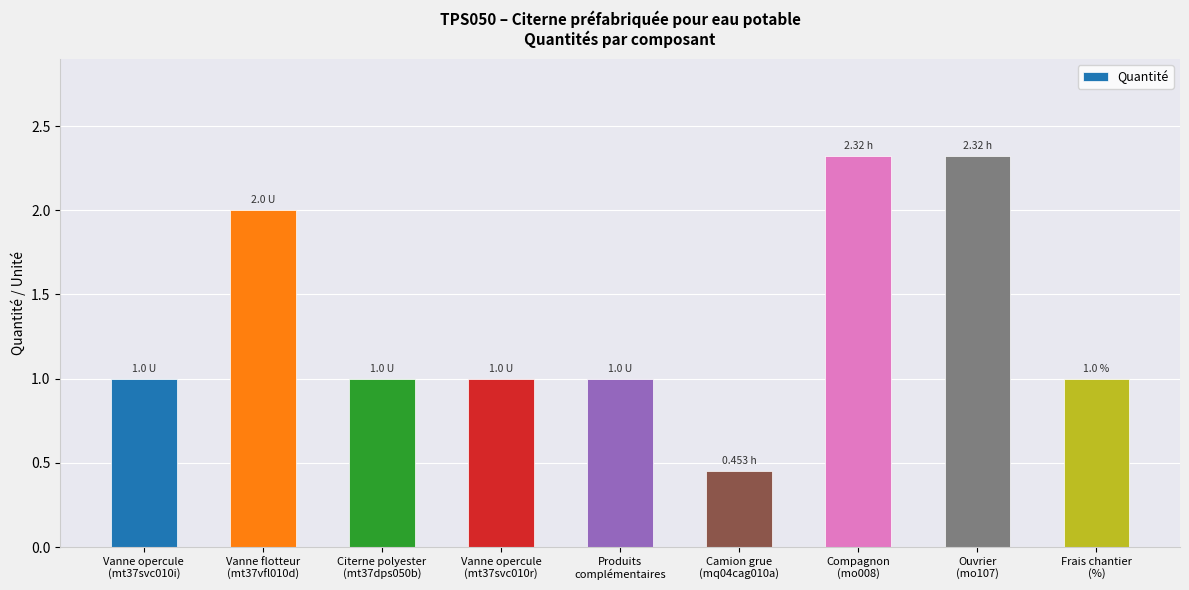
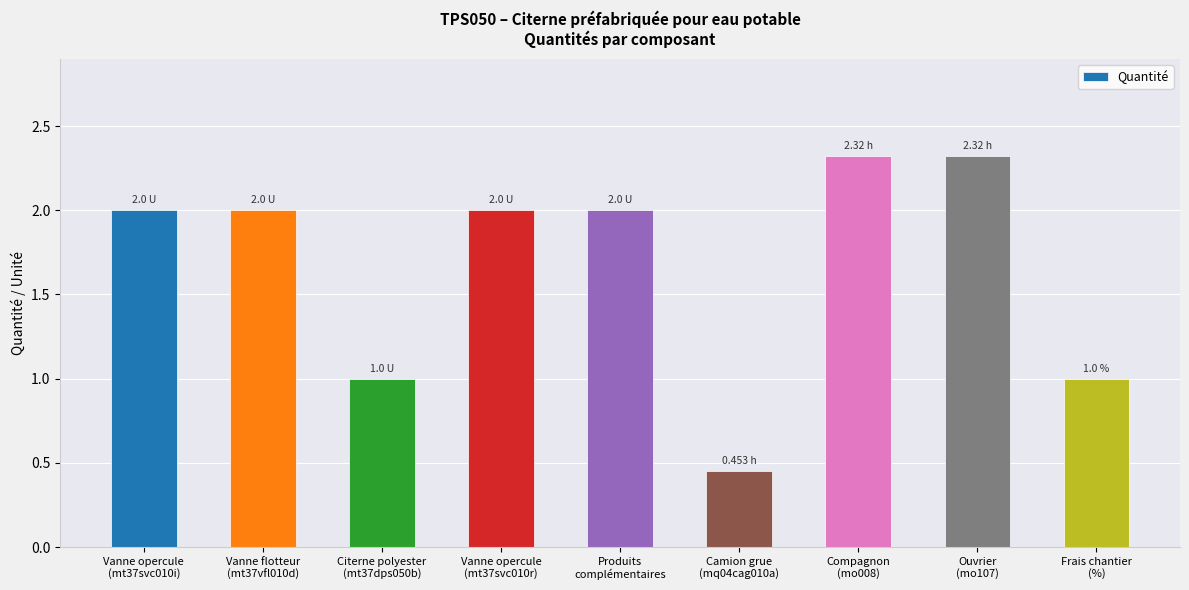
Vanne opercule (mt37svc010i): 1.0 -> 2.0
Vanne opercule (mt37svc010r): 1.0 -> 2.0
Produits complémentaires: 1.0 -> 2.0
